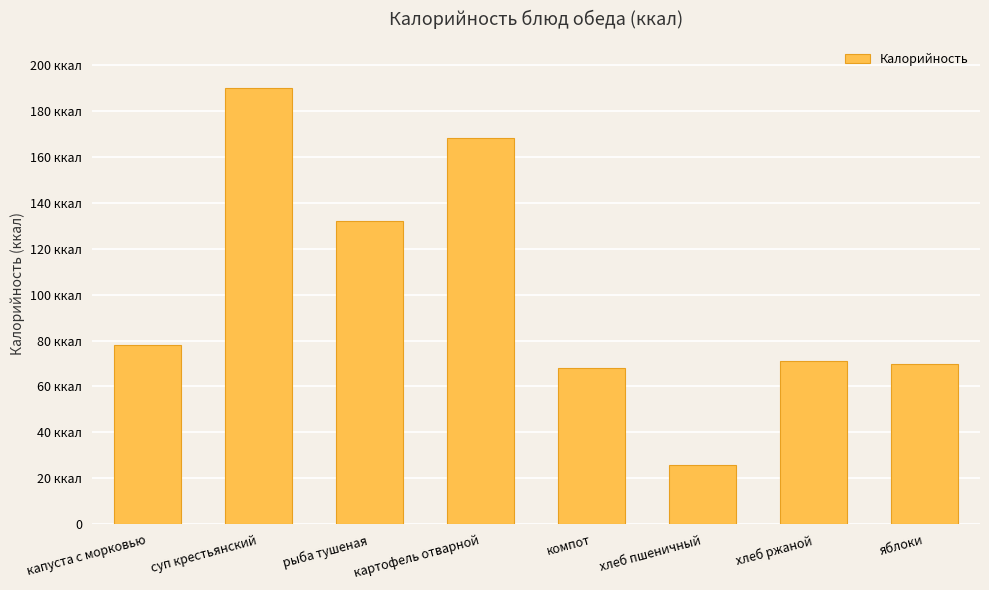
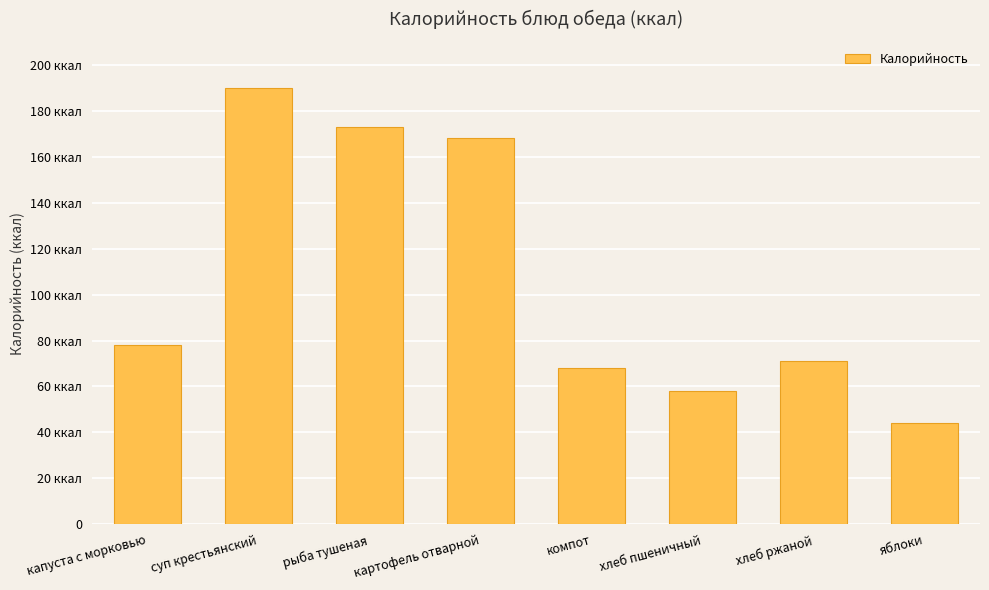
рыба тушеная: 132 ккал -> 173 ккал
хлеб пшеничный: 26 ккал -> 58 ккал
яблоки: 70 ккал -> 44 ккал
